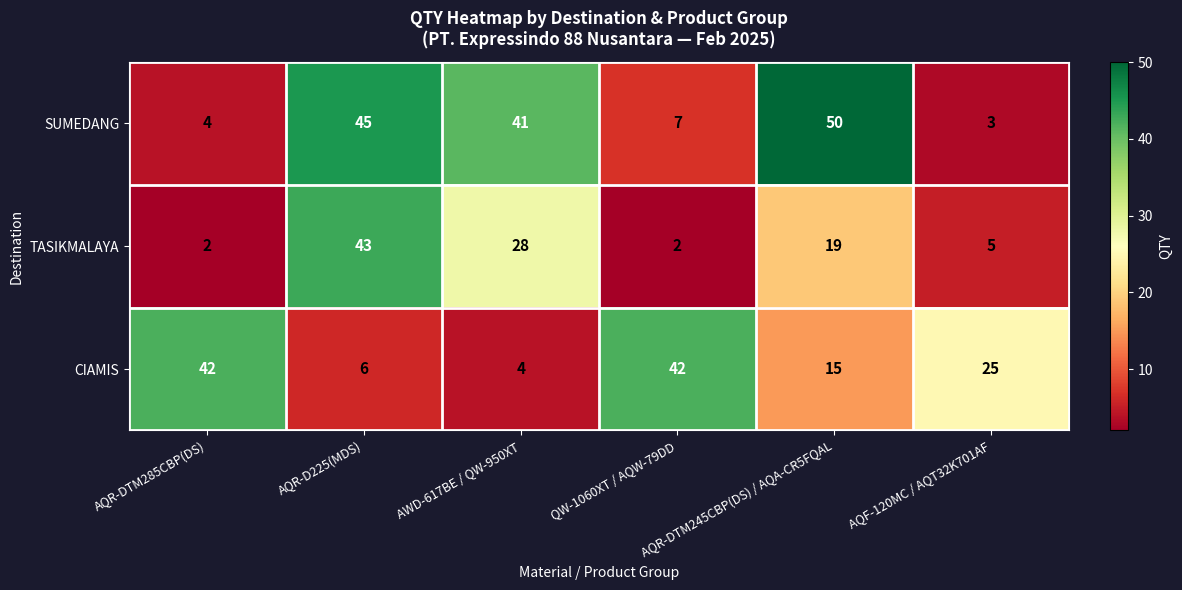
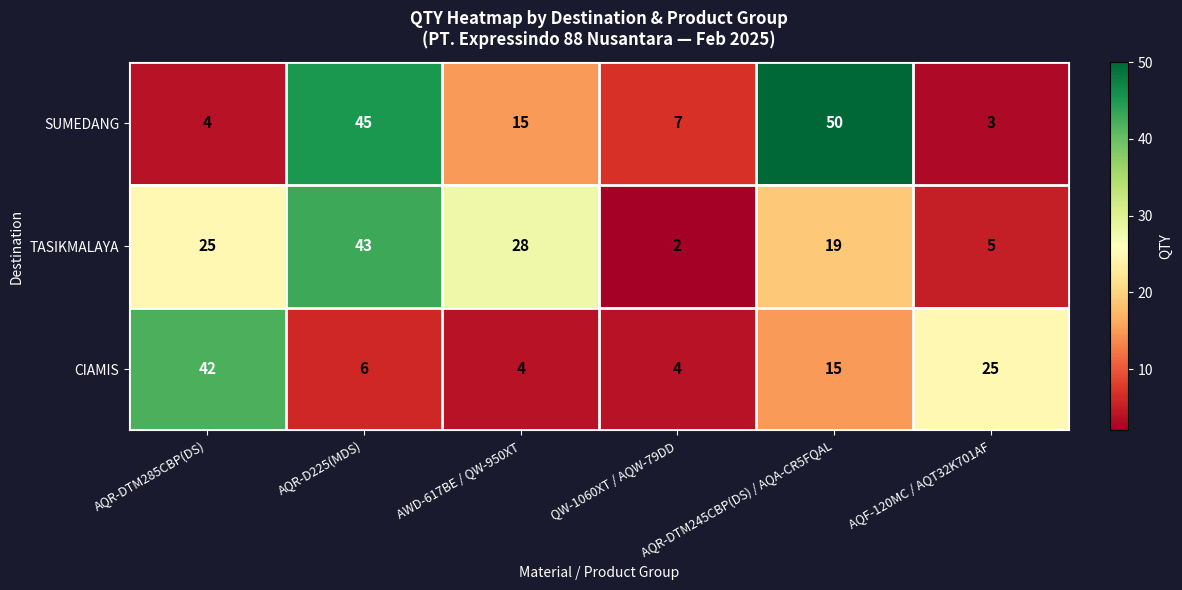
SUMEDANG, AWD-617BE / QW-950XT: 41 -> 15
TASIKMALAYA, AQR-DTM285CBP(DS): 2 -> 25
CIAMIS, QW-1060XT / AQW-79DD: 42 -> 4
